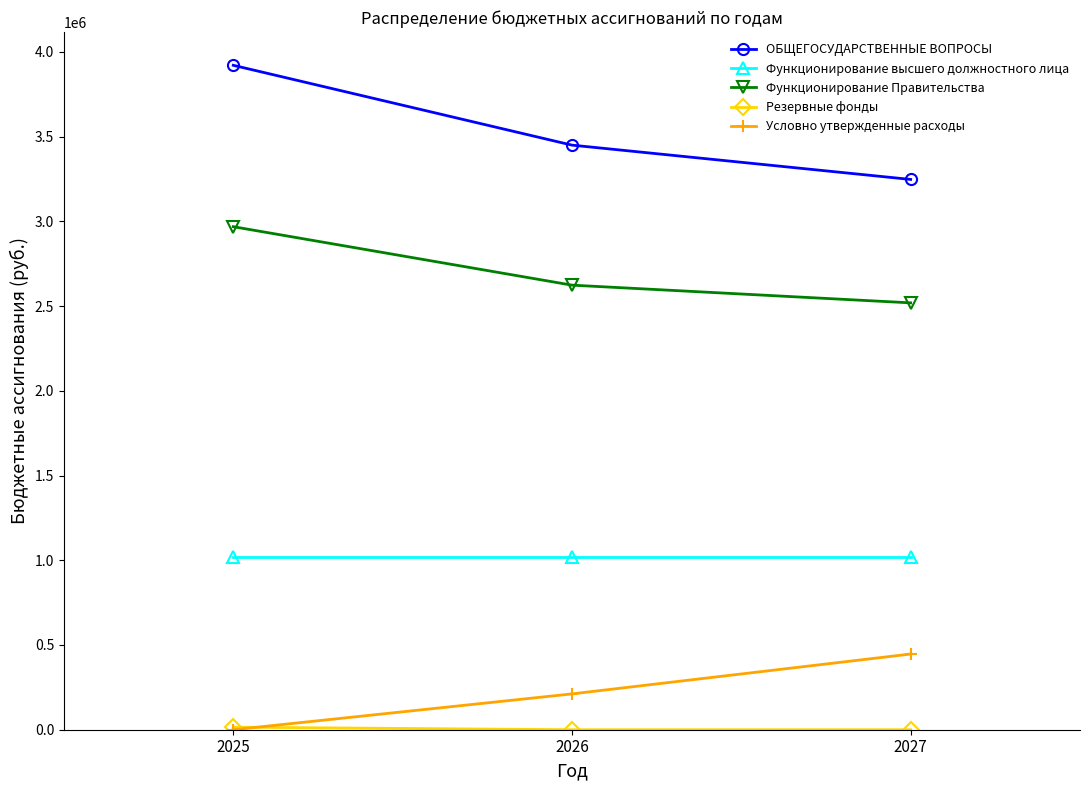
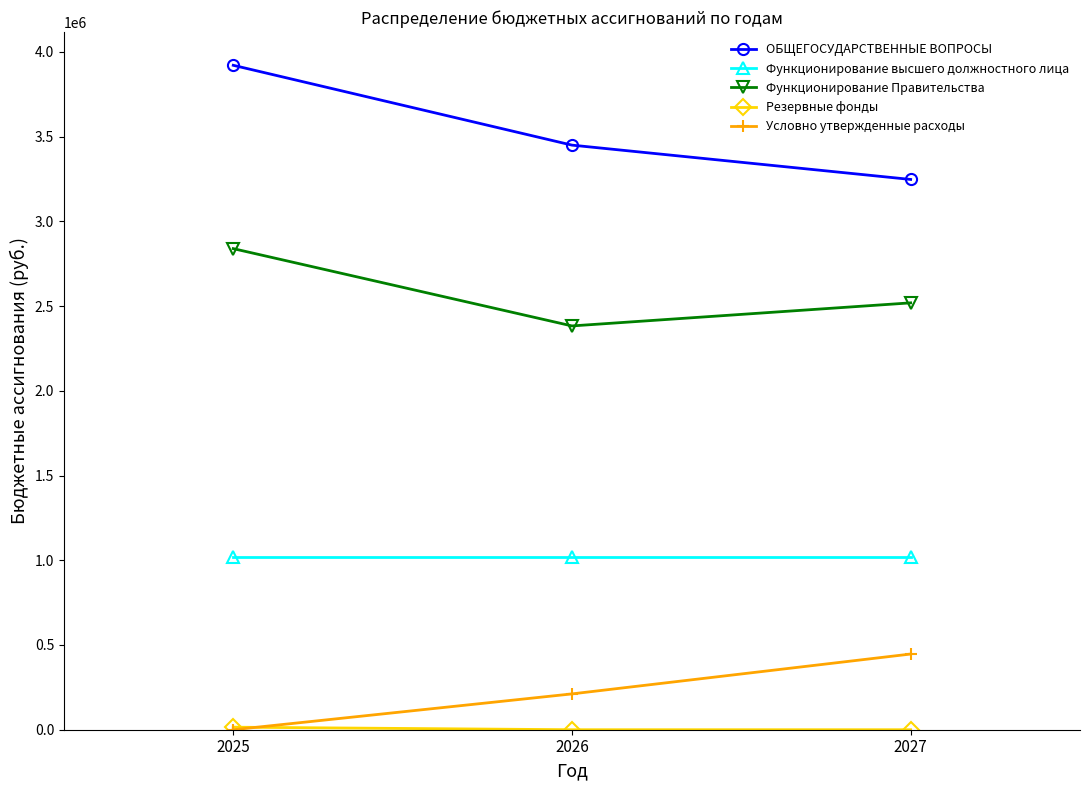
Функционирование Правительства, 2025: 2970000 -> 2840000
Функционирование Правительства, 2026: 2620000 -> 2380000
